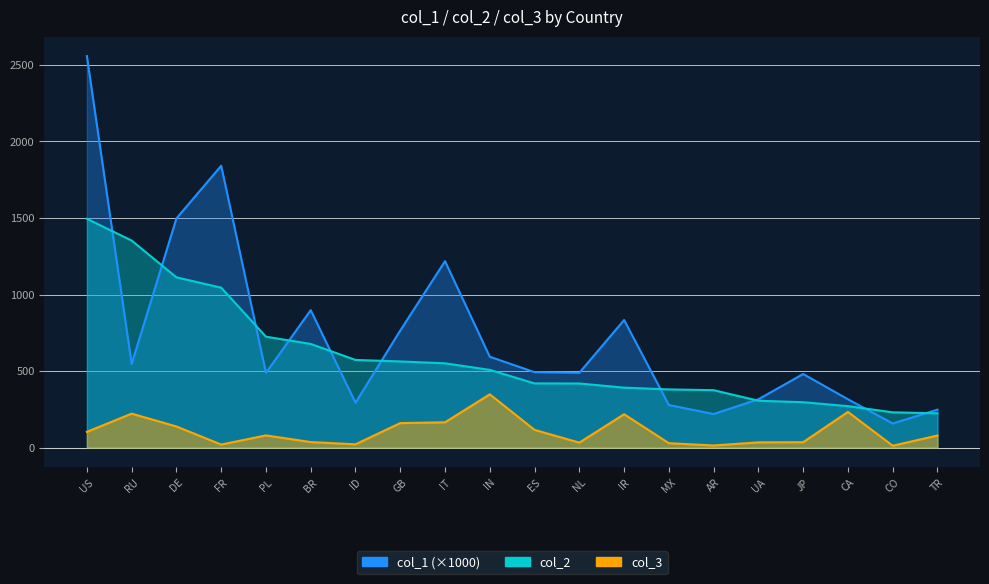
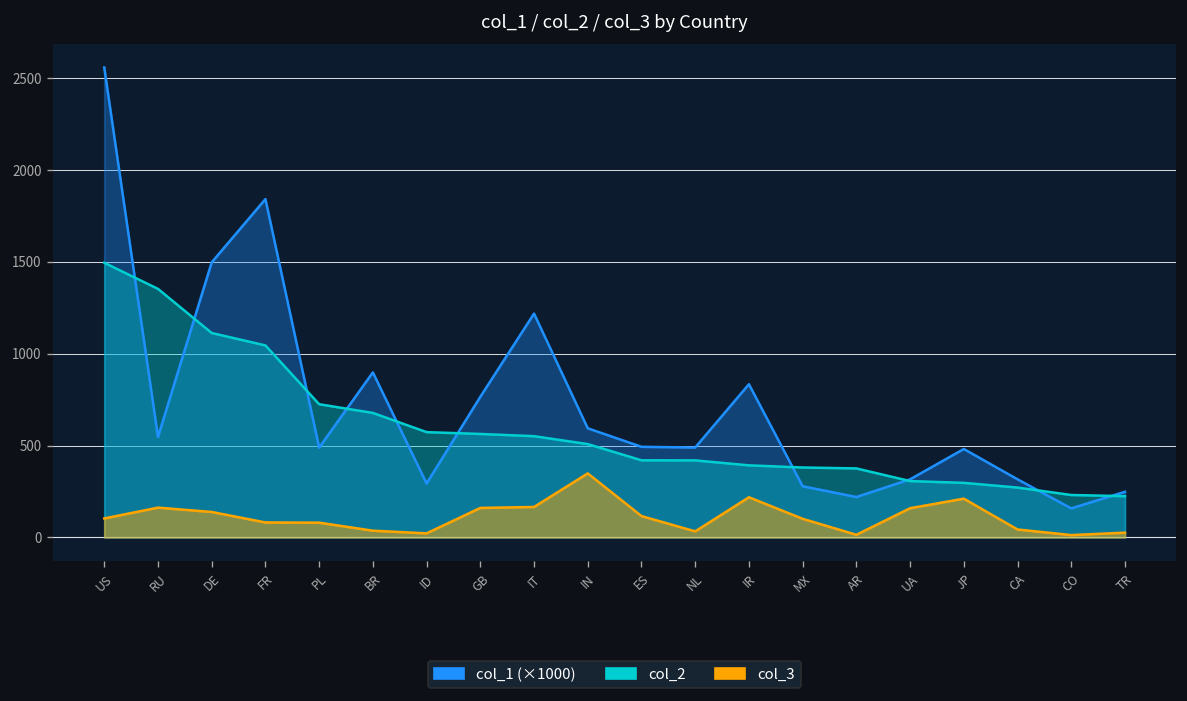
col_3, RU: 220 -> 160
col_3, FR: 20 -> 80
col_3, MX: 30 -> 100
col_3, UA: 30 -> 160
col_3, JP: 40 -> 210
col_3, CA: 230 -> 40
col_3, TR: 80 -> 30
